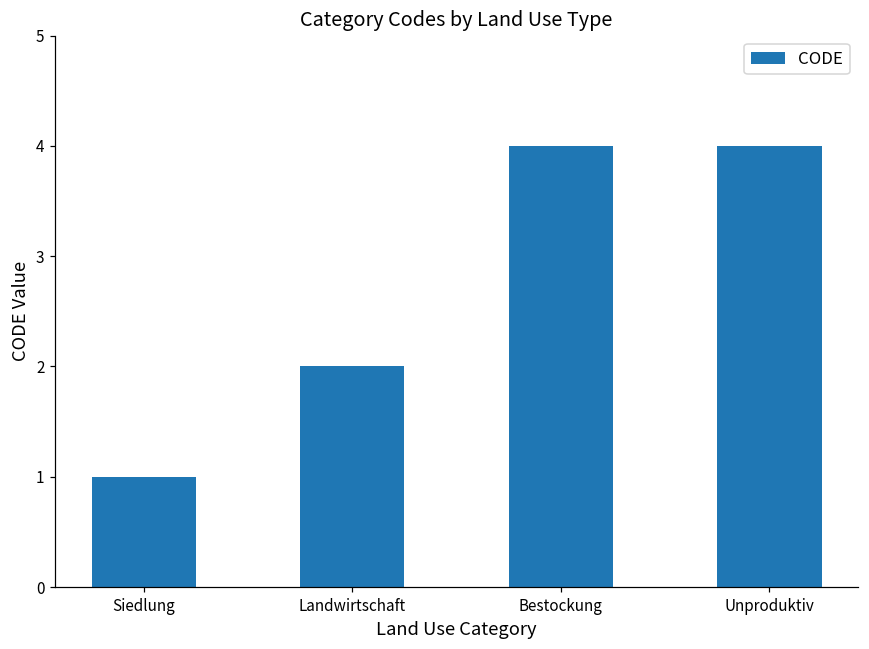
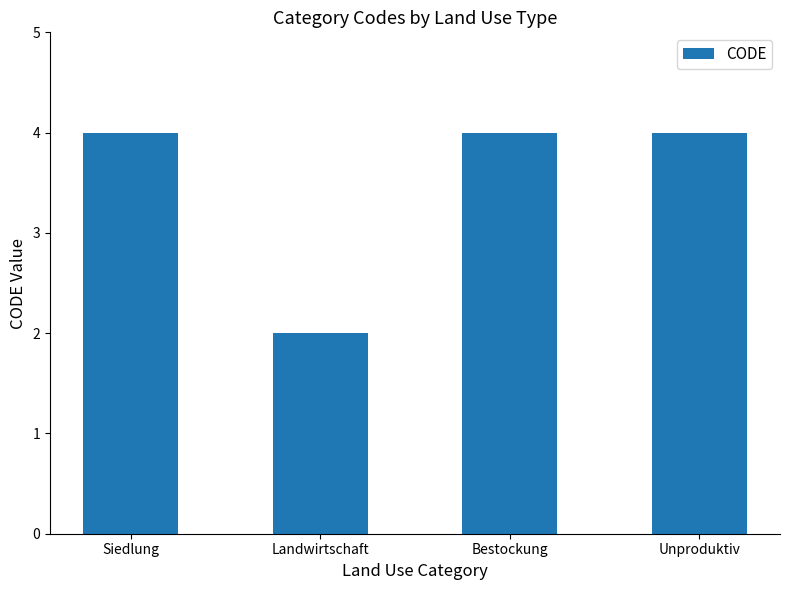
Siedlung: 1 -> 4
